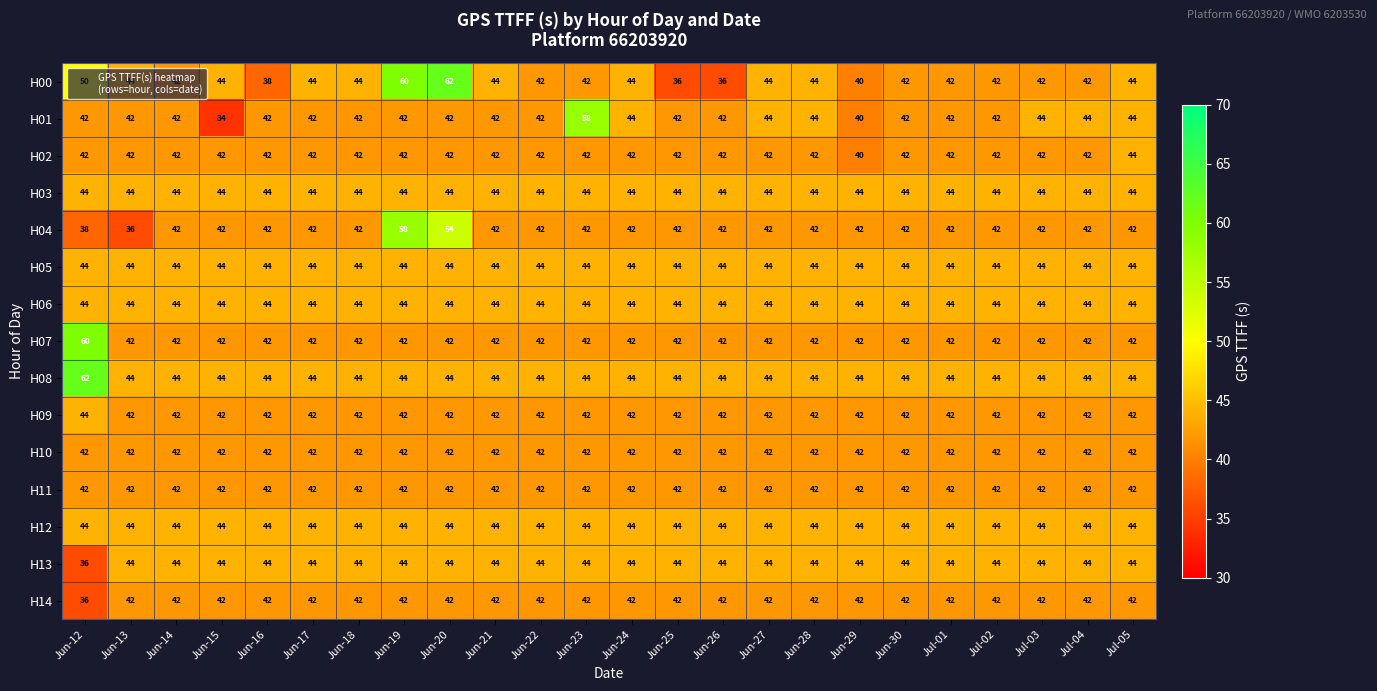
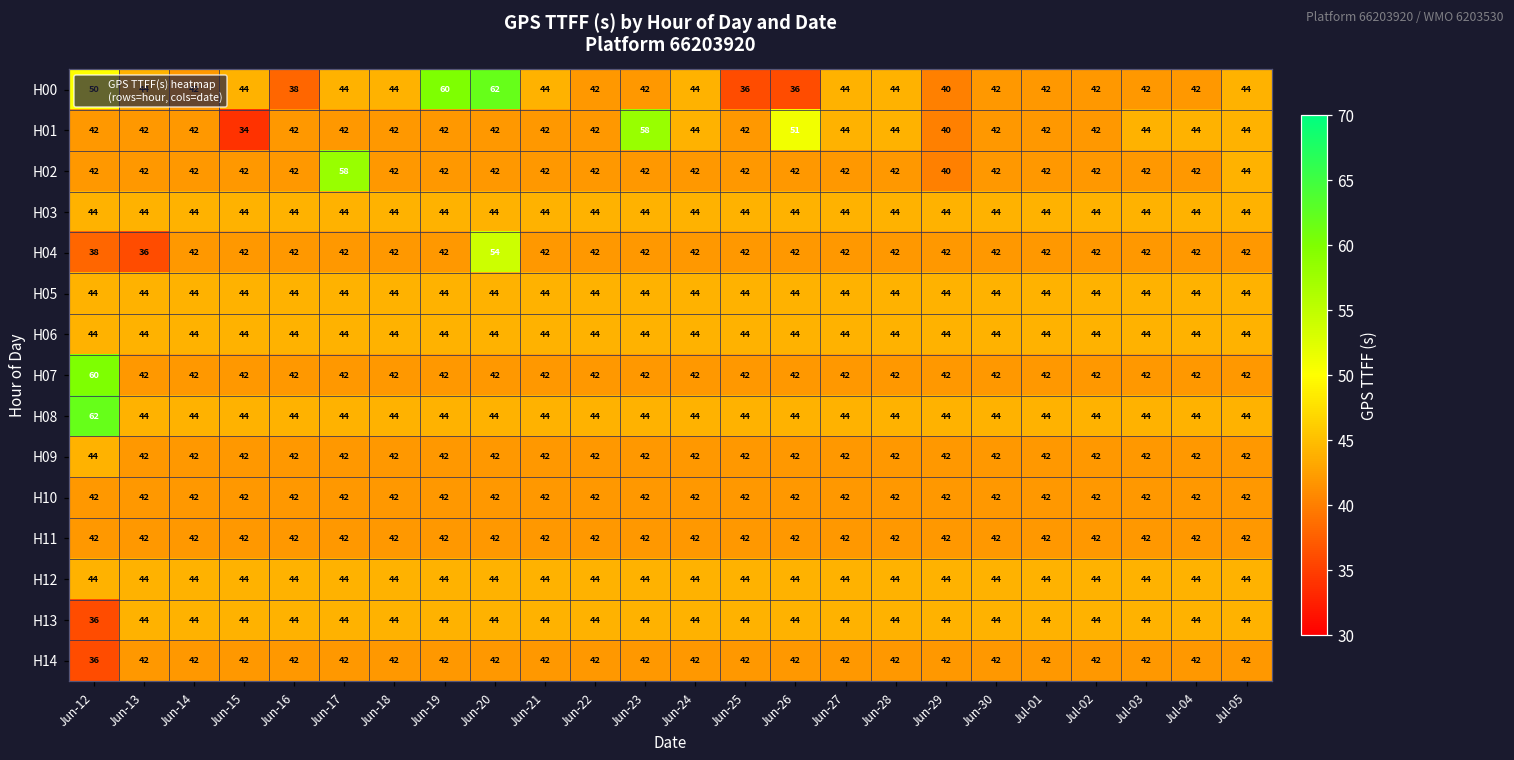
H01, Jun-26: 42 -> 51
H02, Jun-17: 42 -> 58
H04, Jun-19: 58 -> 42
